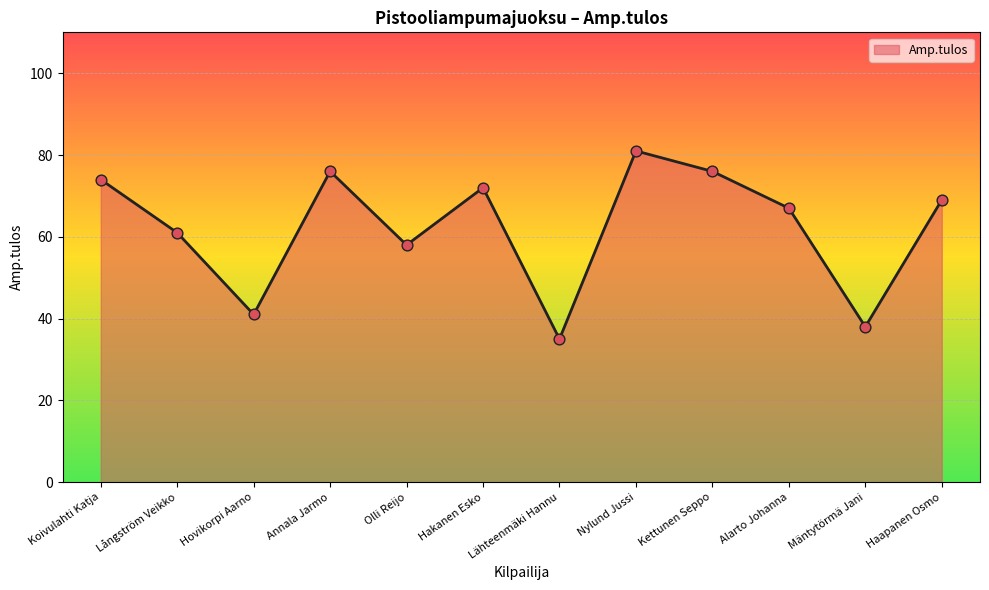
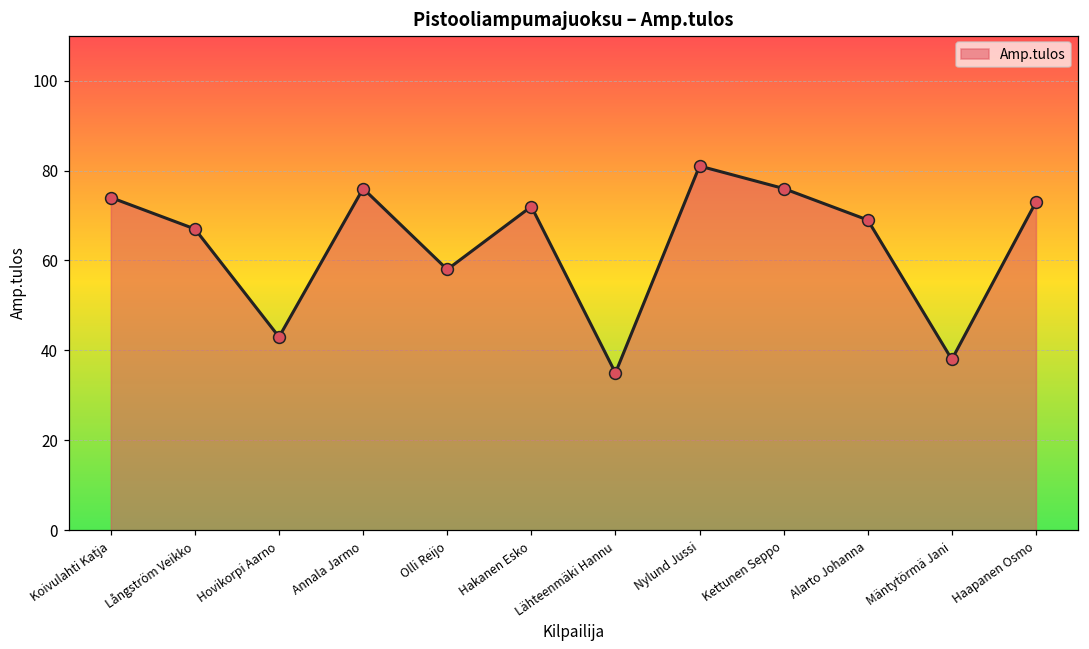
Långström Veikko: 61 -> 67
Hovikorpi Aarno: 41 -> 43
Alarto Johanna: 67 -> 69
Haapanen Osmo: 69 -> 73
